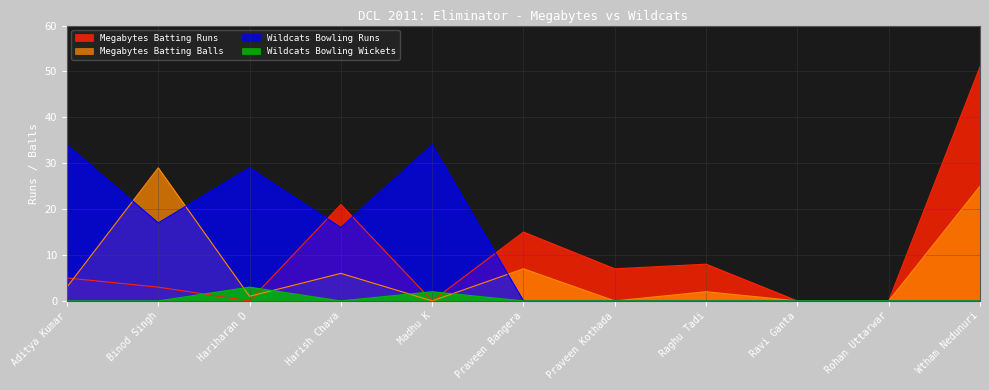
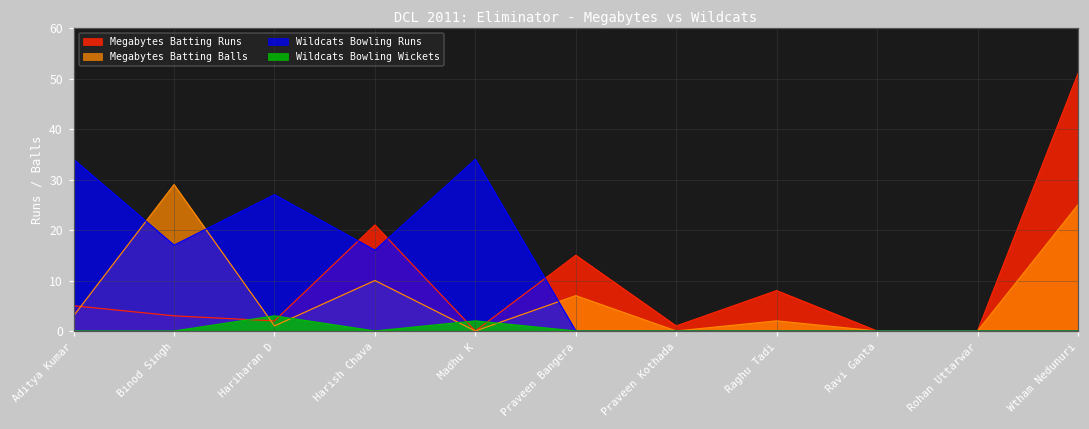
Megabytes Batting Runs, Hariharan D: 0 -> 2
Wildcats Bowling Runs, Hariharan D: 29 -> 27
Megabytes Batting Balls, Harish Chava: 6 -> 10
Megabytes Batting Runs, Praveen Kothada: 7 -> 1
